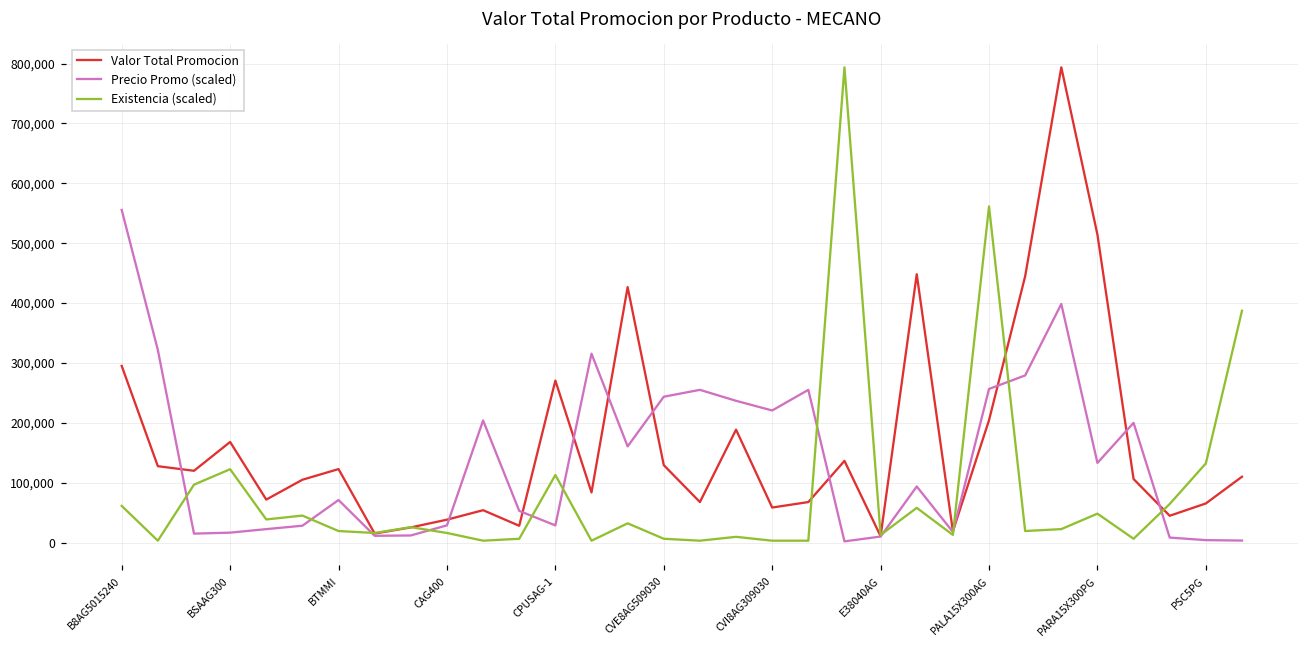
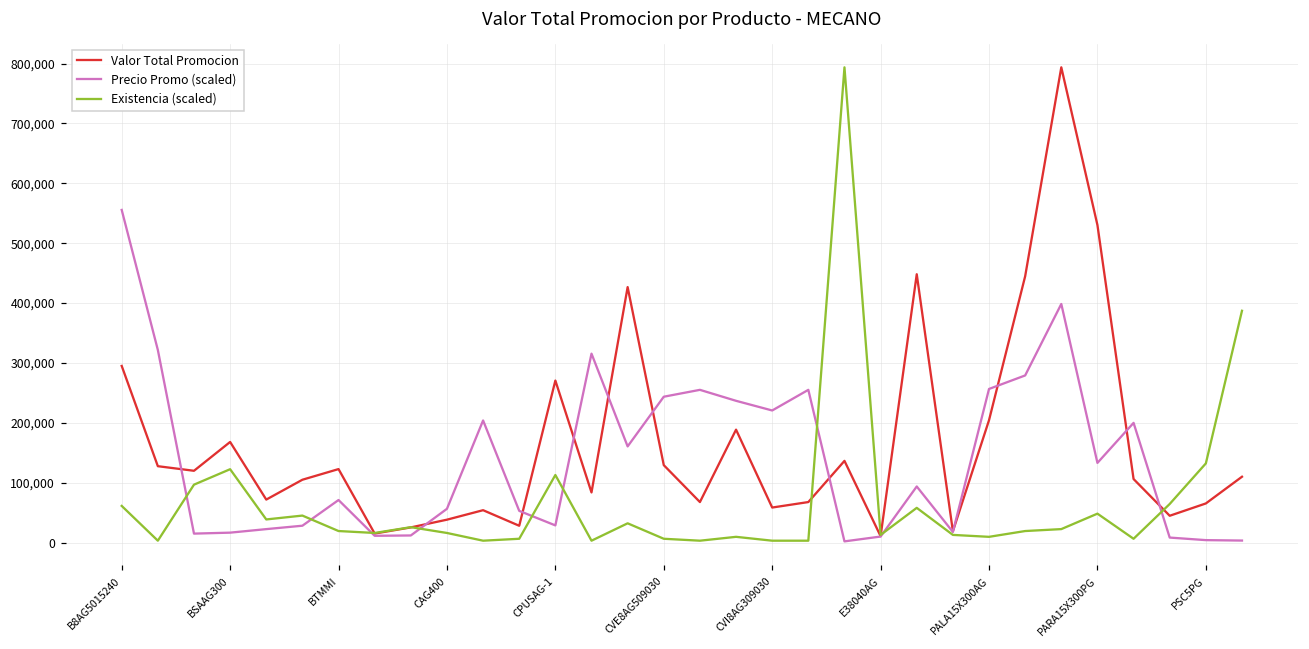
Precio Promo (scaled), CAG400: 30,000 -> 60,000
Existencia (scaled), PALA15X300AG: 560,000 -> 10,000
Valor Total Promocion, PARA15X300PG: 510,000 -> 530,000
